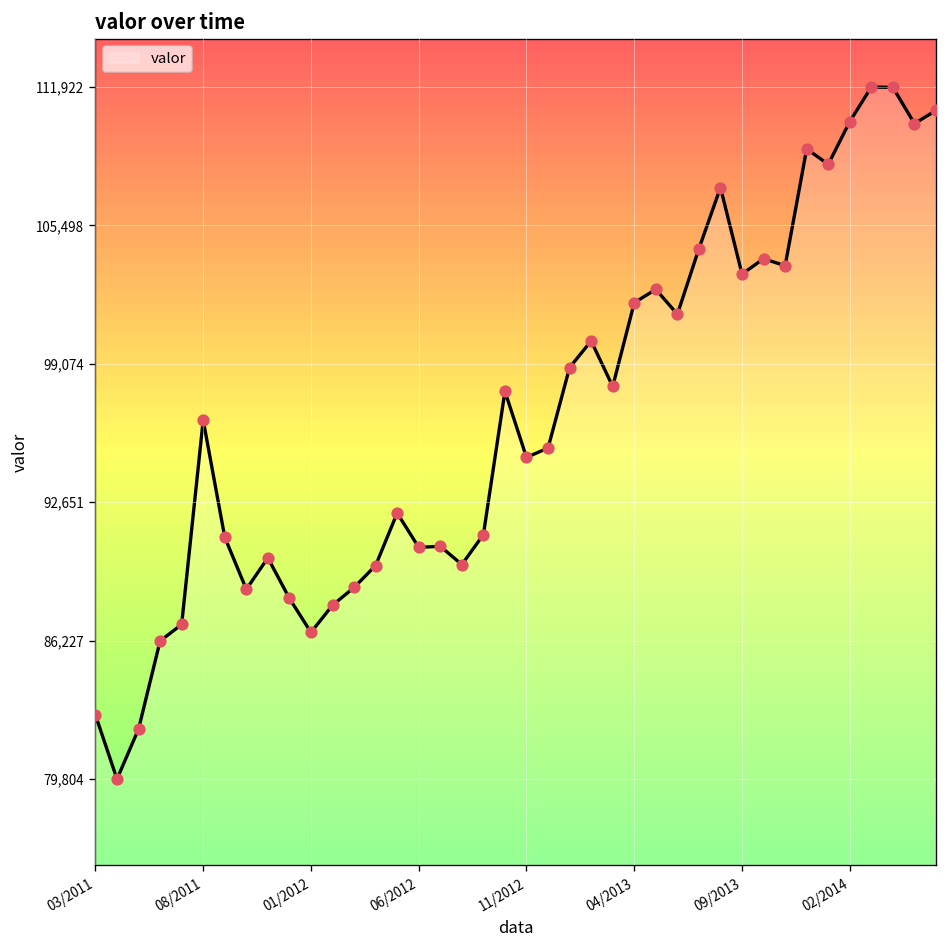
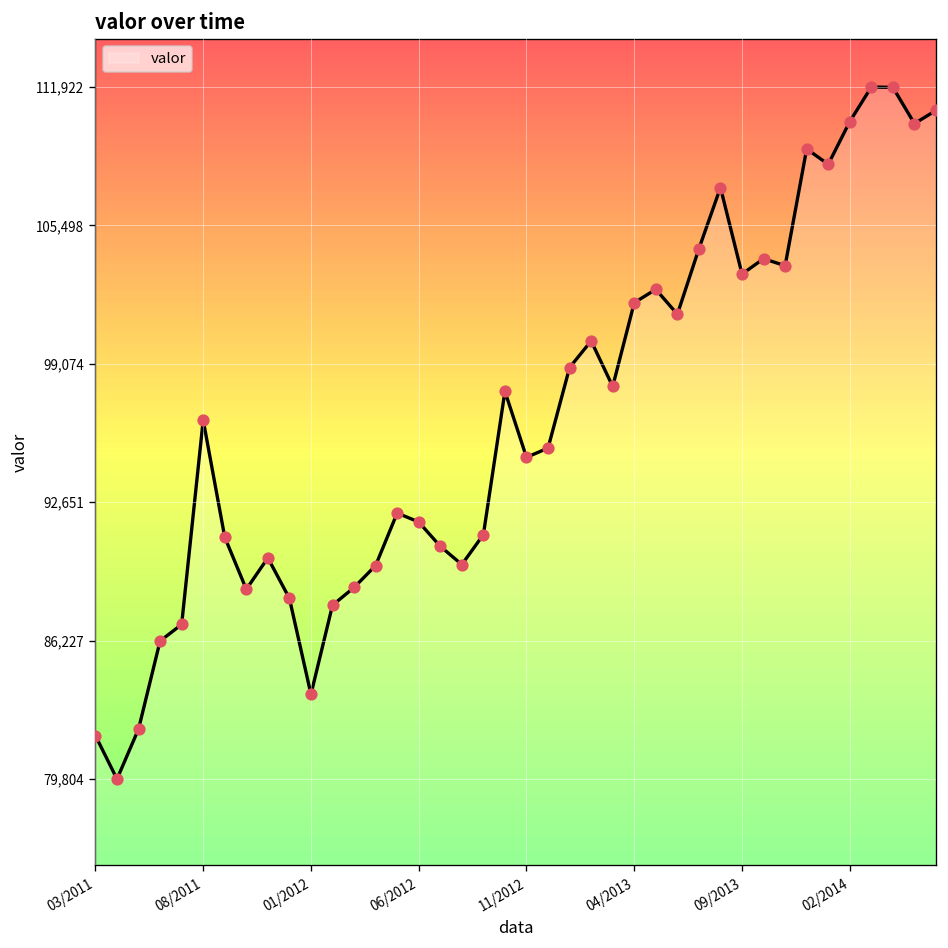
03/2011: 82,800 -> 81,800
01/2012: 86,600 -> 83,700
06/2012: 90,600 -> 91,700
